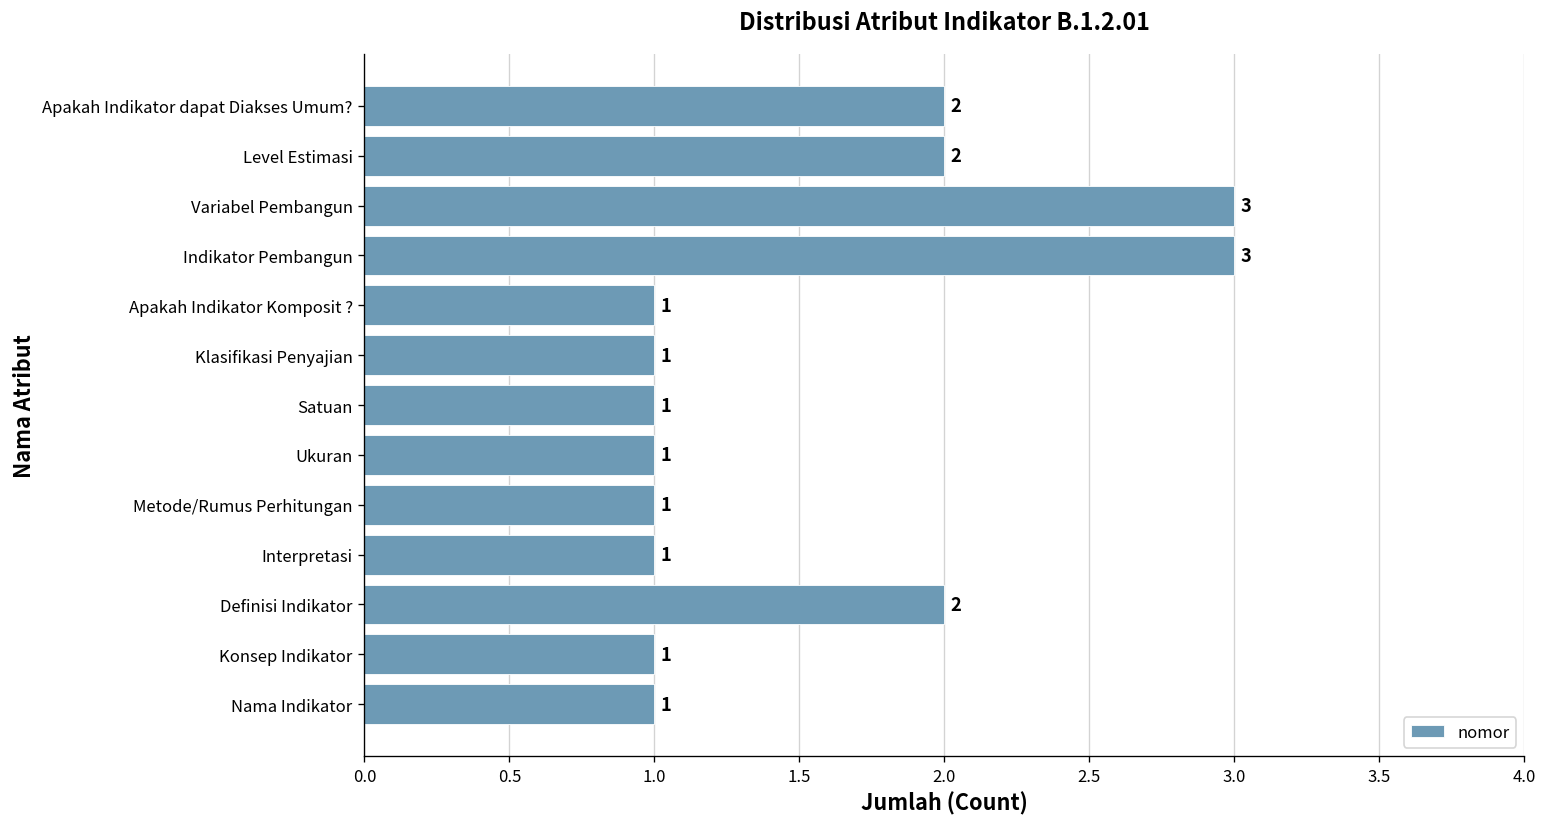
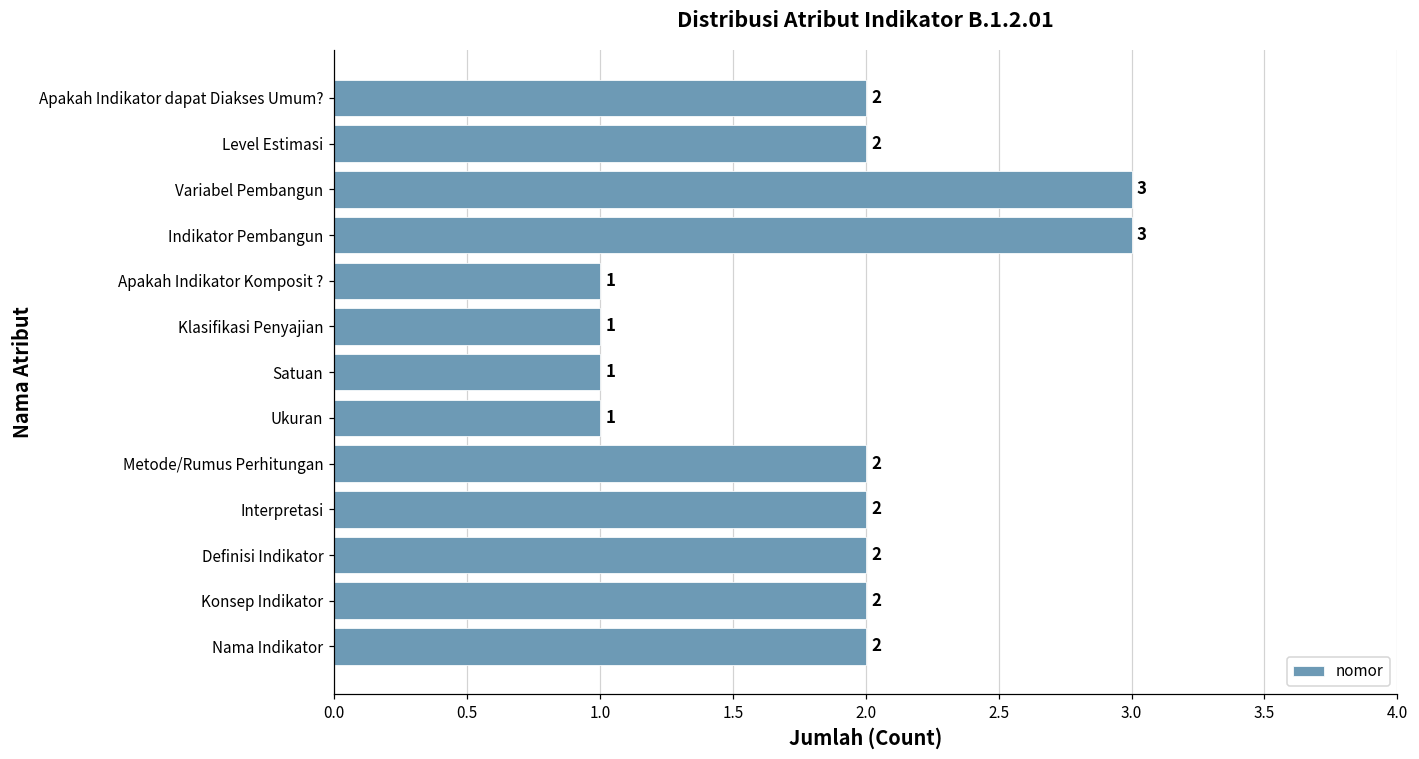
Metode/Rumus Perhitungan: 1 -> 2
Interpretasi: 1 -> 2
Konsep Indikator: 1 -> 2
Nama Indikator: 1 -> 2
